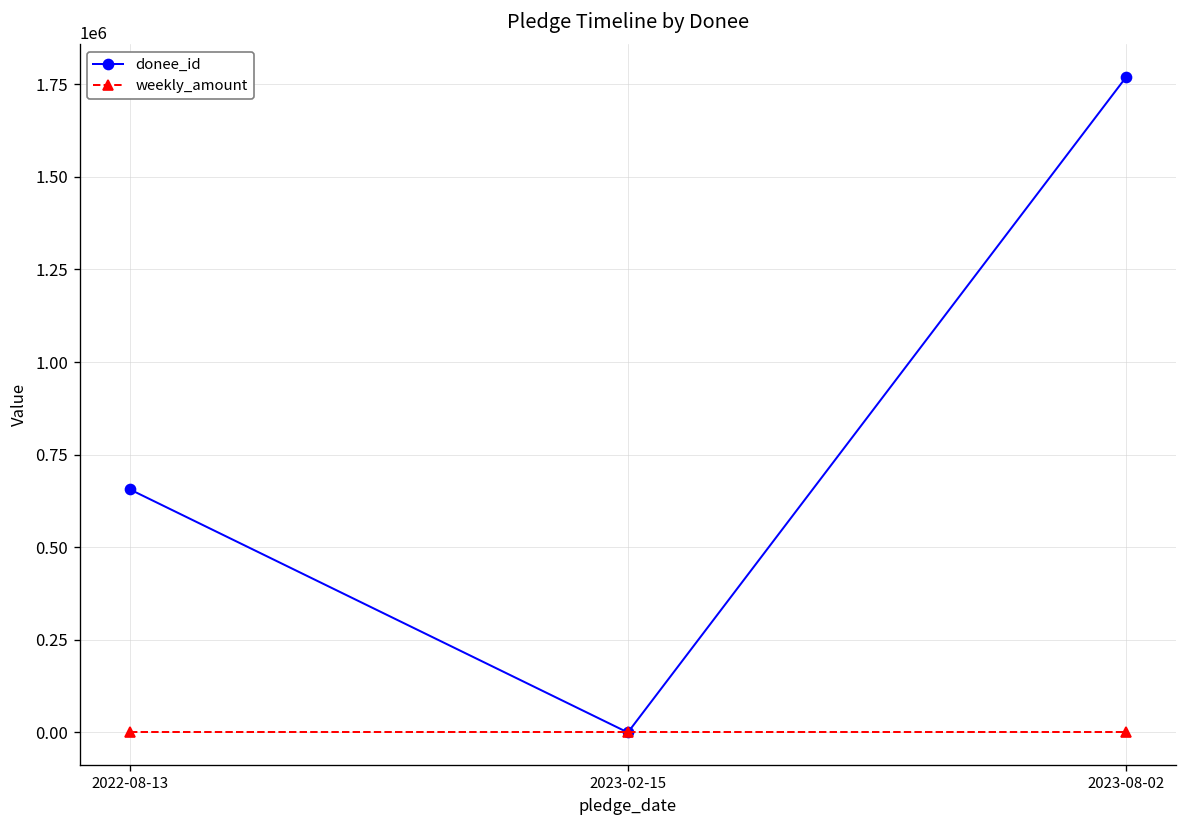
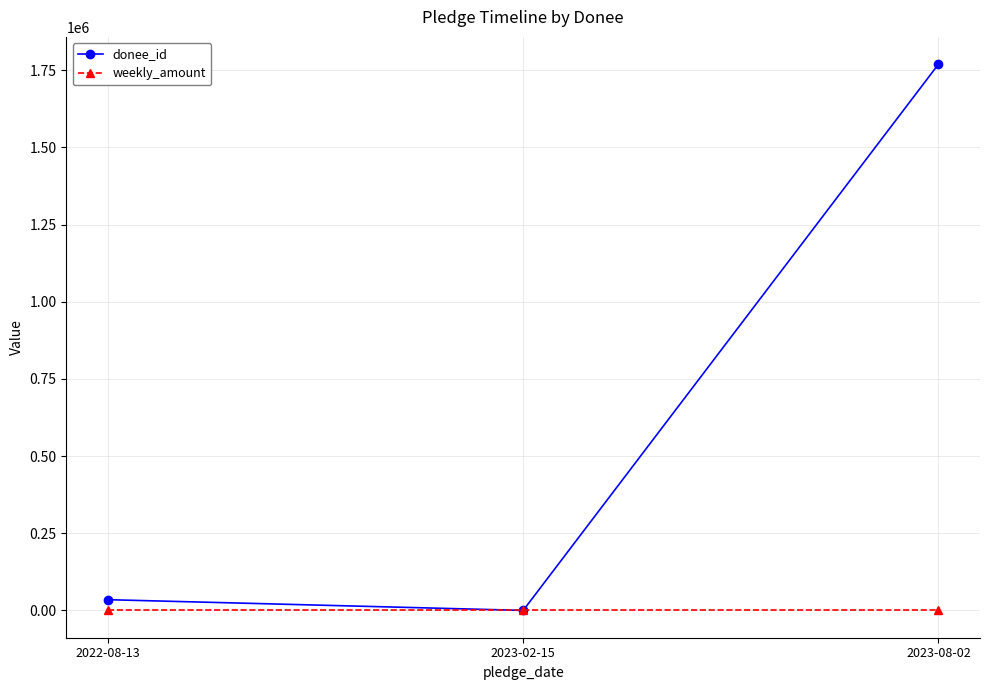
donee_id, 2022-08-13: 660000 -> 30000
